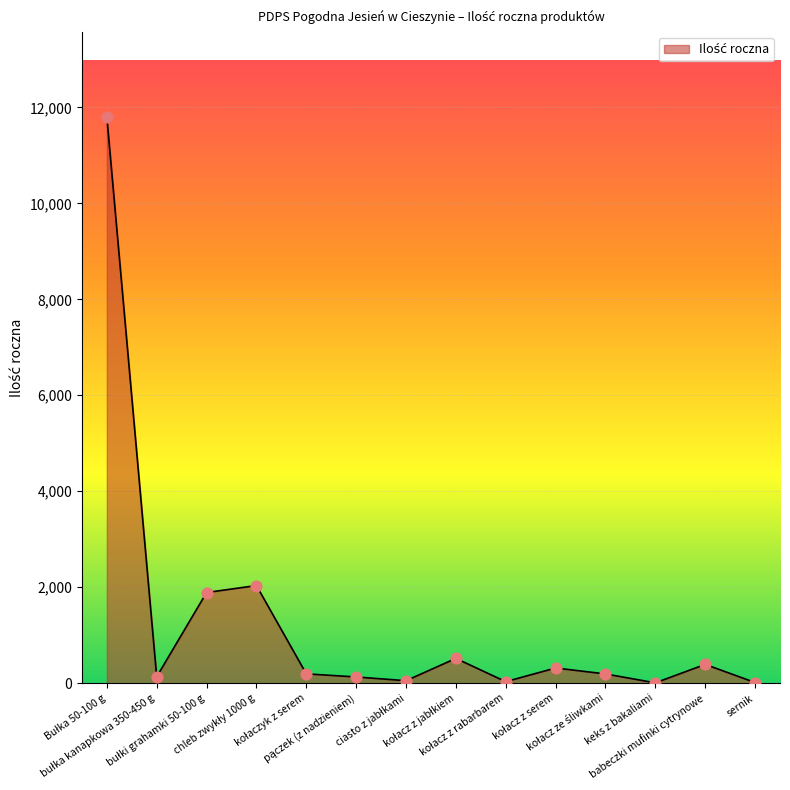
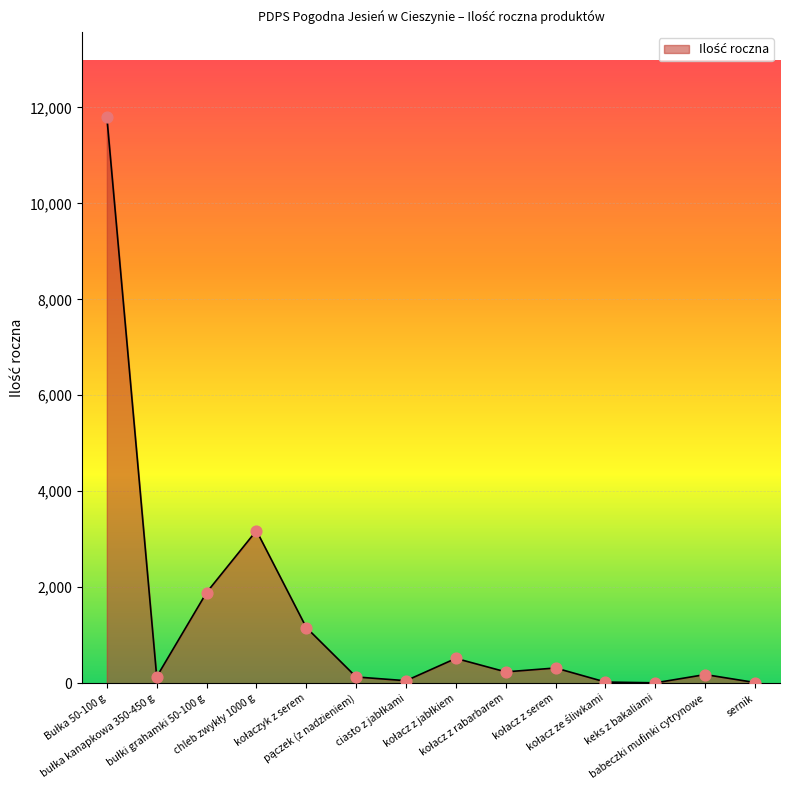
chleb zwykły 1000 g: 2,000 -> 3,200
kołaczyk z serem: 200 -> 1,200
kołacz z rabarbarem: 0 -> 200
kołacz ze śliwkami: 200 -> 0
babeczki mufinki cytrynowe: 400 -> 200
